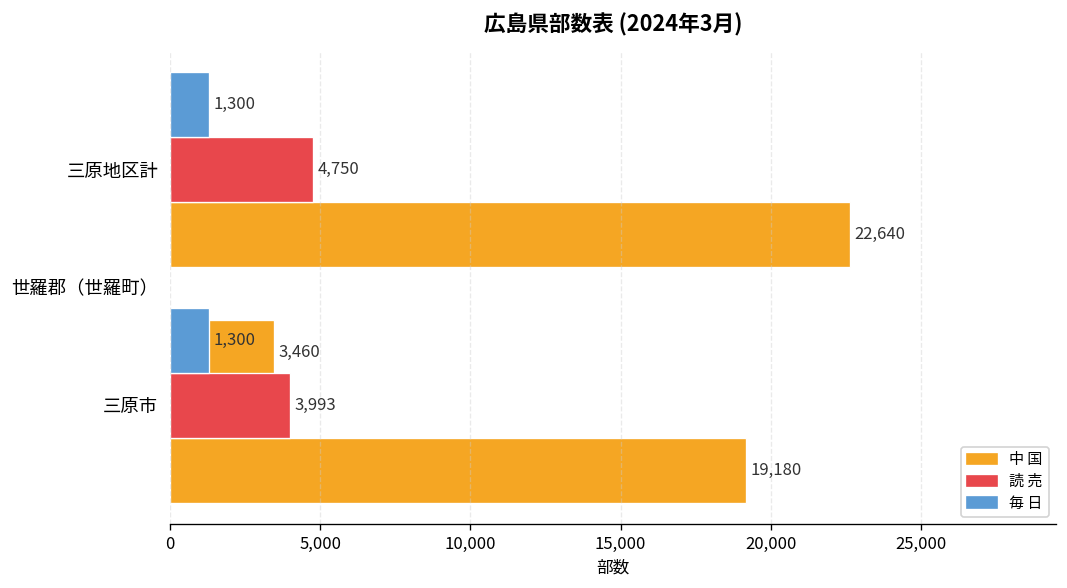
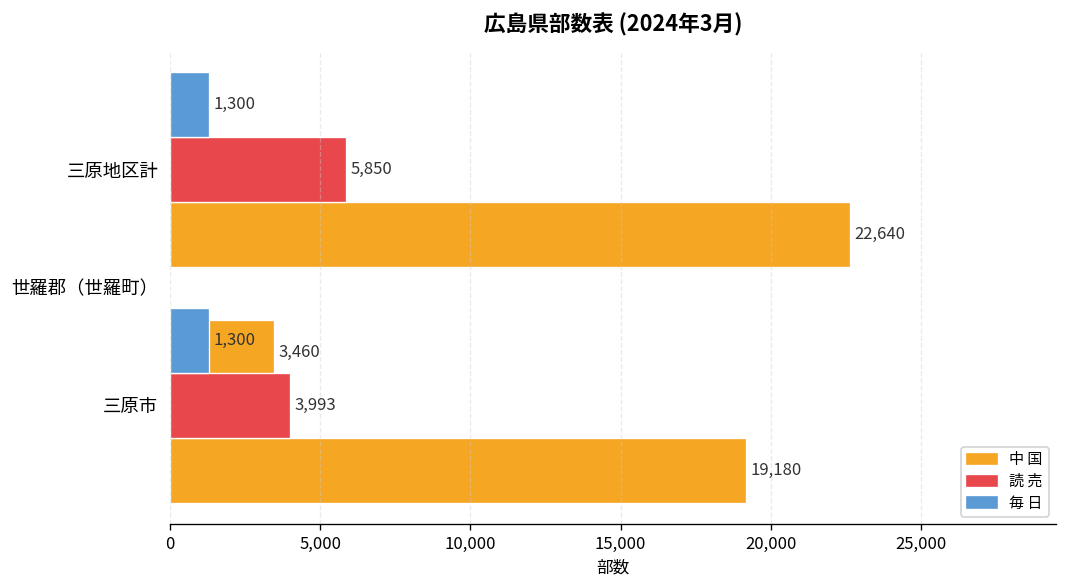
読 売, 三原地区計: 4,750 -> 5,850
